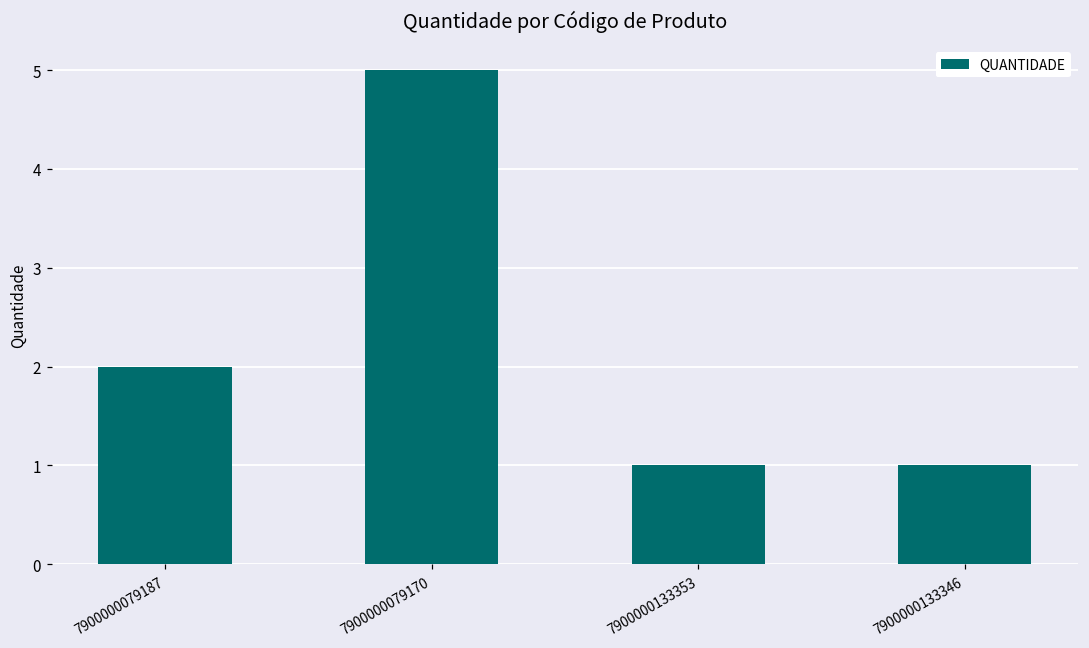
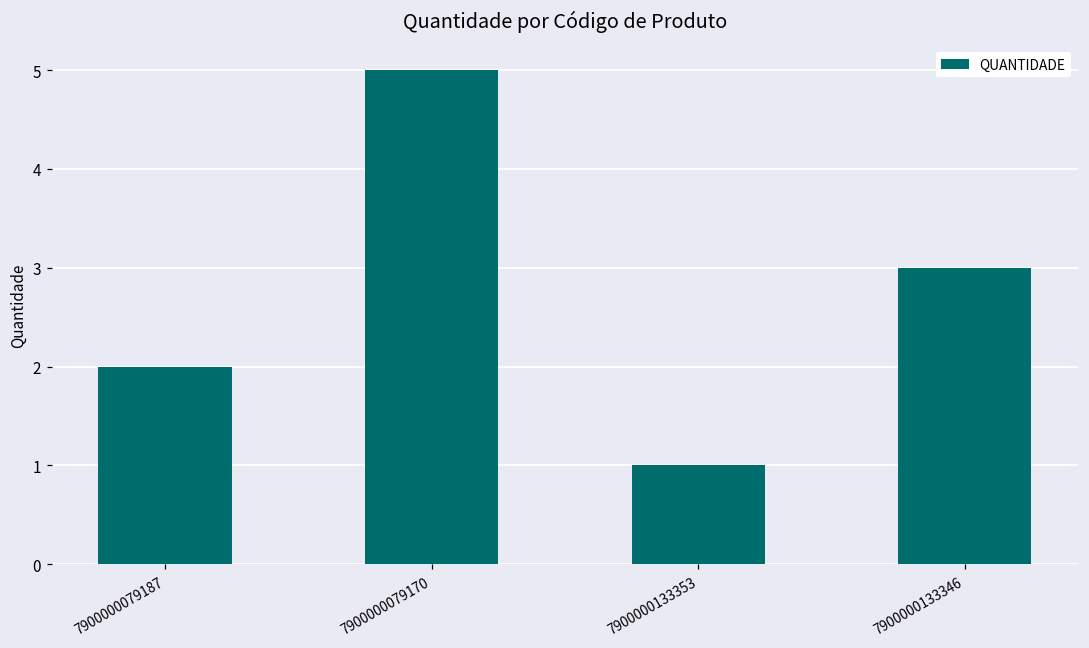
7900000133346: 1 -> 3
